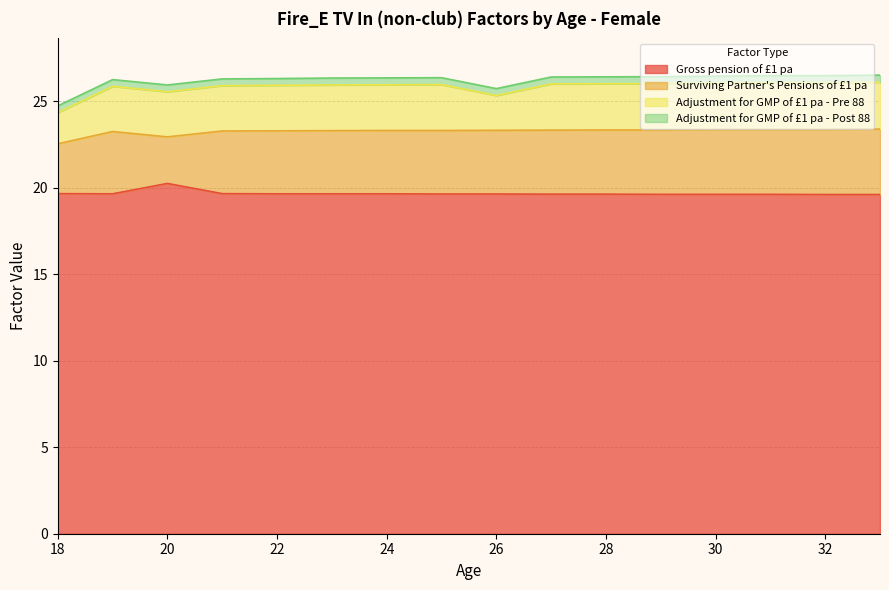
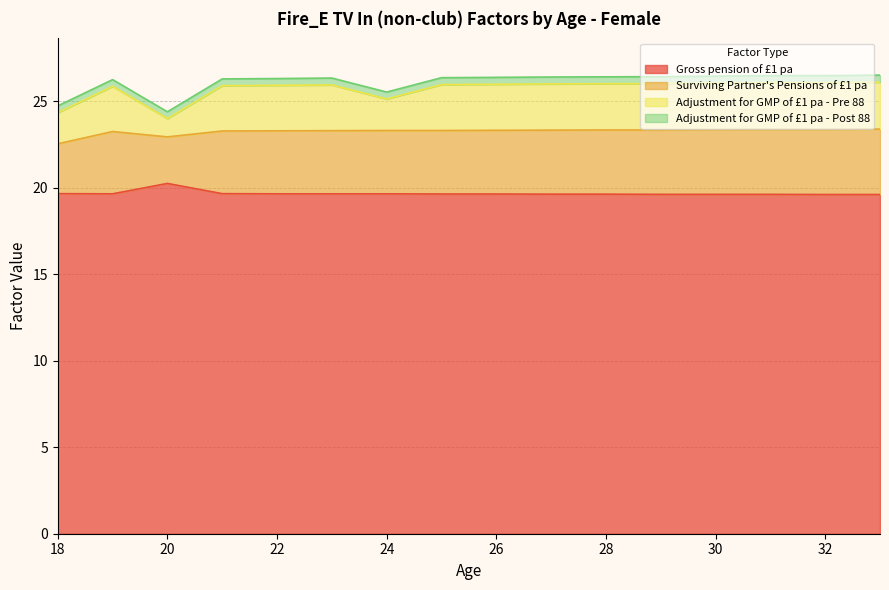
Adjustment for GMP of £1 pa - Pre 88, 20: 2.6 -> 1.1
Adjustment for GMP of £1 pa - Pre 88, 24: 2.6 -> 1.8
Adjustment for GMP of £1 pa - Pre 88, 26: 2.0 -> 2.7
